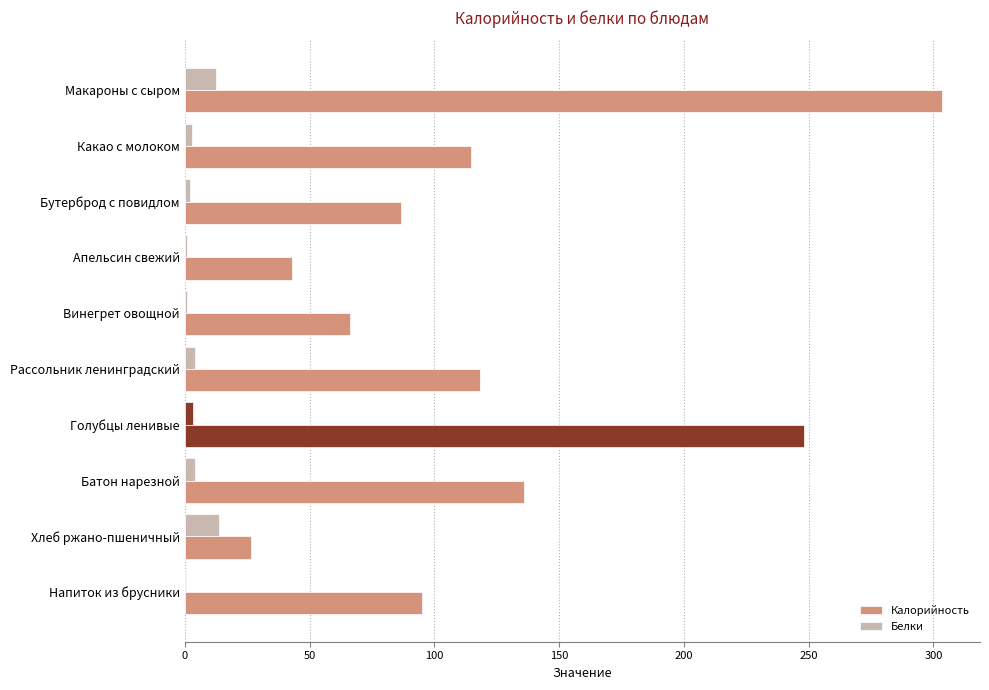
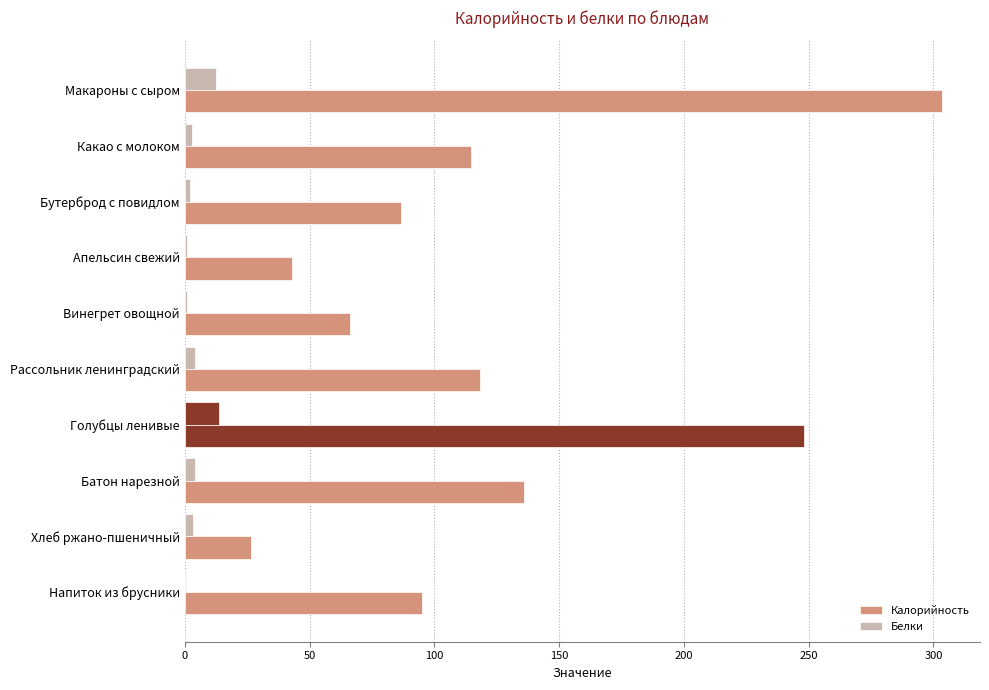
Белки, Голубцы ленивые: 3 -> 14
Белки, Хлеб ржано-пшеничный: 14 -> 3
